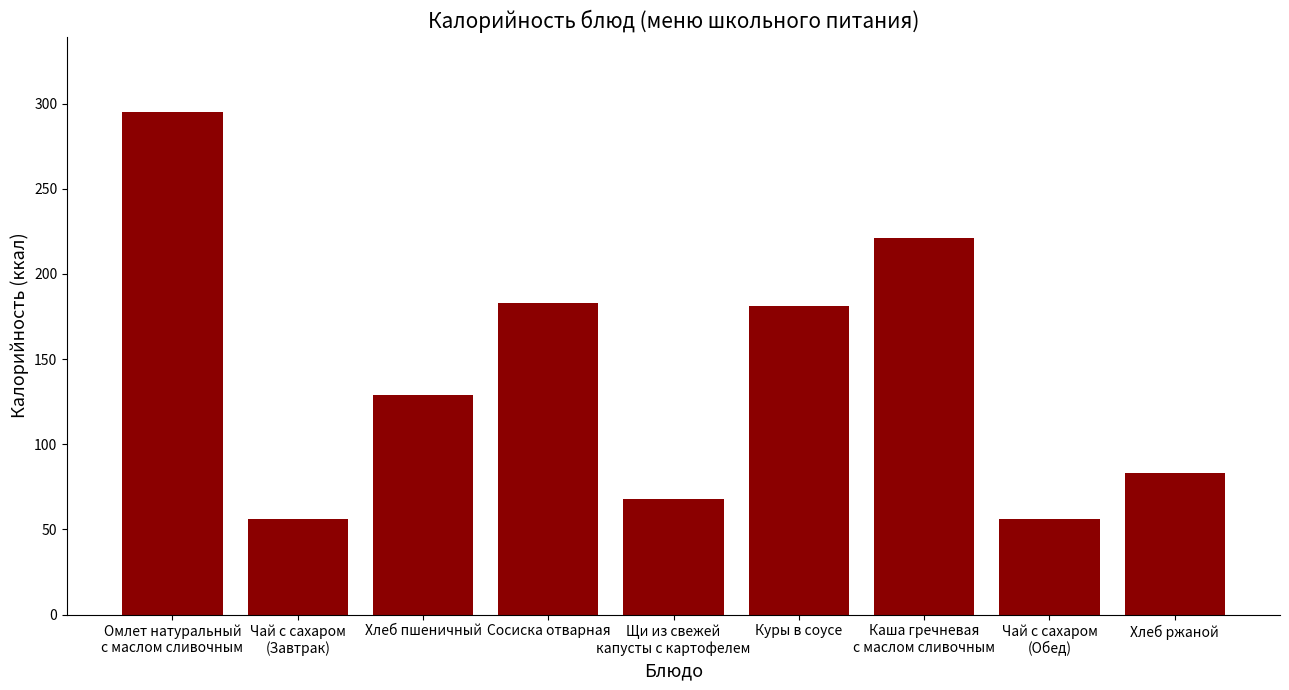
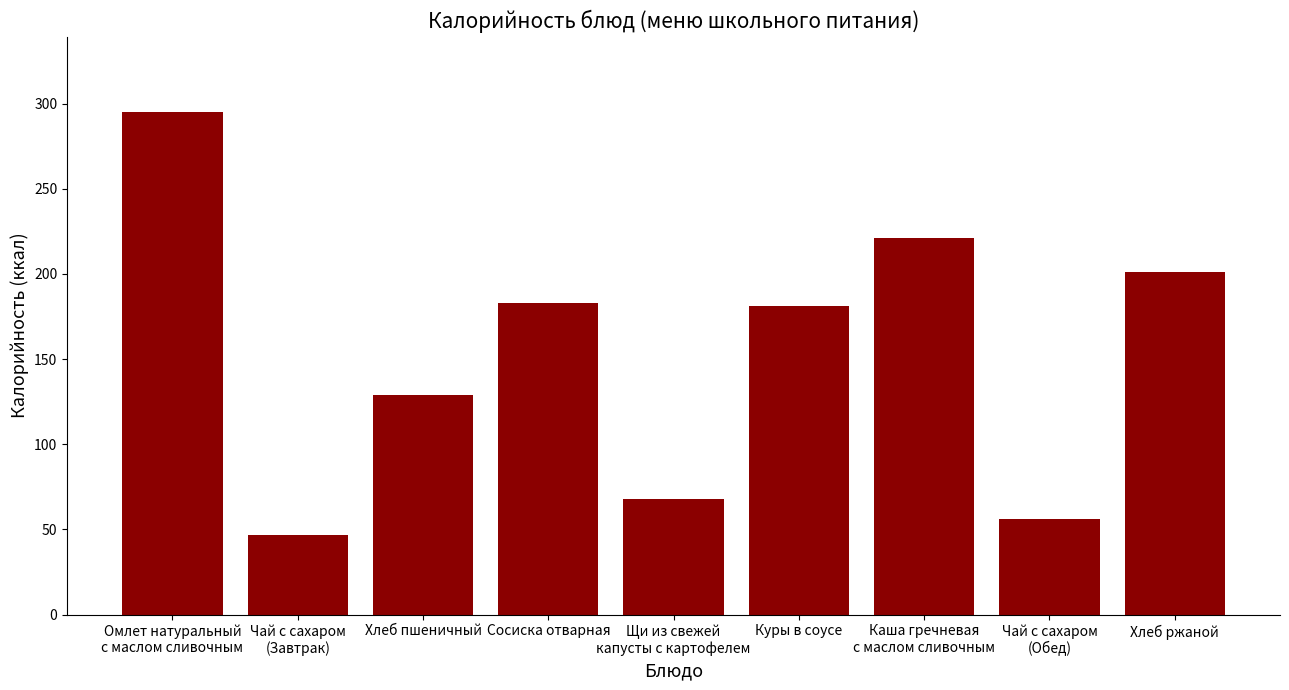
Чай с сахаром (Завтрак): 56 -> 47
Хлеб ржаной: 83 -> 201
